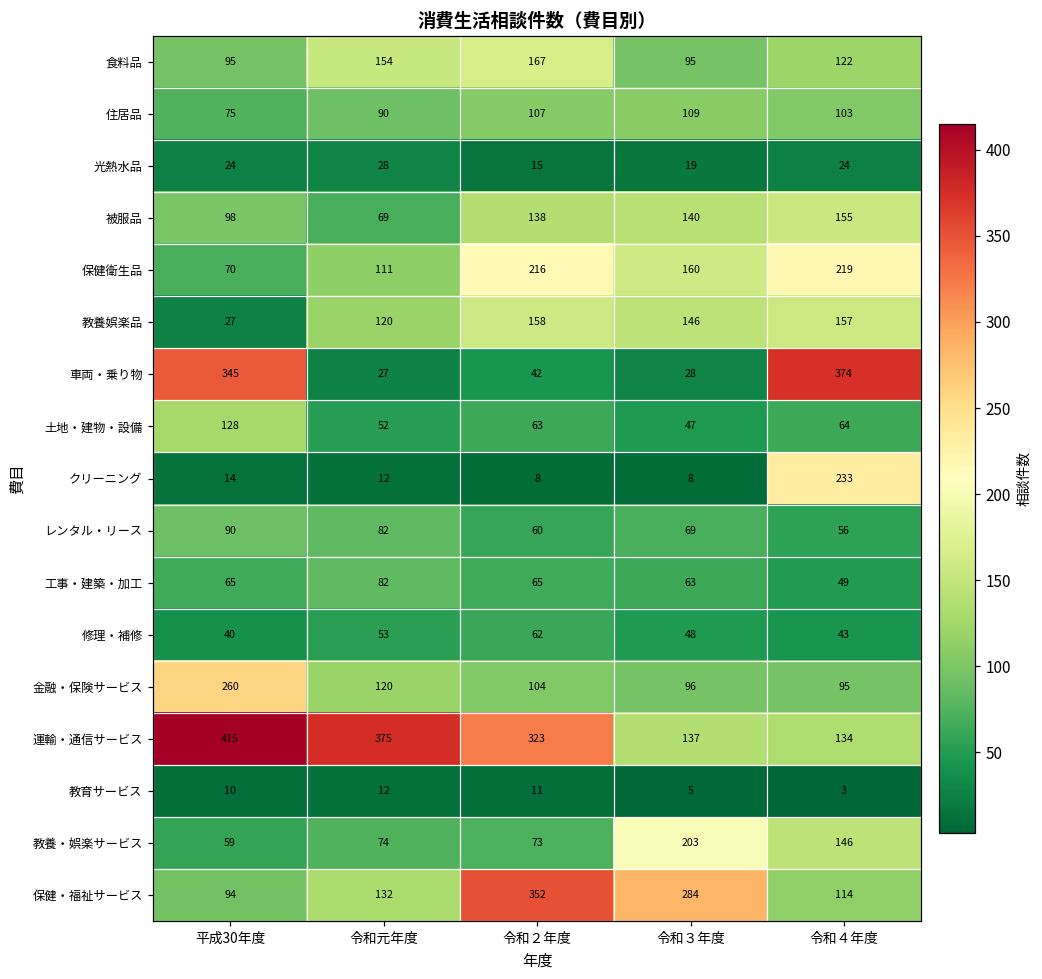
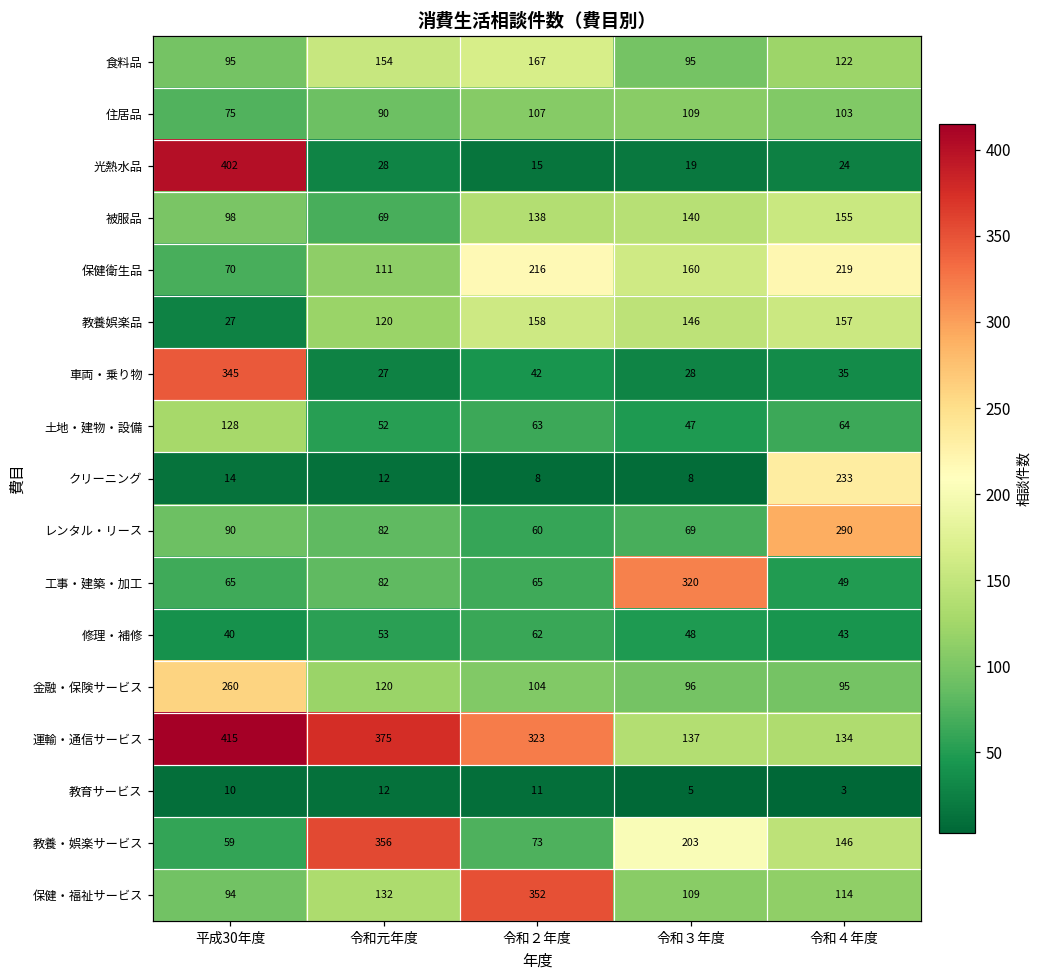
光熱水品, 平成30年度: 24 -> 402
車両・乗り物, 令和４年度: 374 -> 35
レンタル・リース, 令和４年度: 56 -> 290
工事・建築・加工, 令和３年度: 63 -> 320
教養・娯楽サービス, 令和元年度: 74 -> 356
保健・福祉サービス, 令和３年度: 284 -> 109
